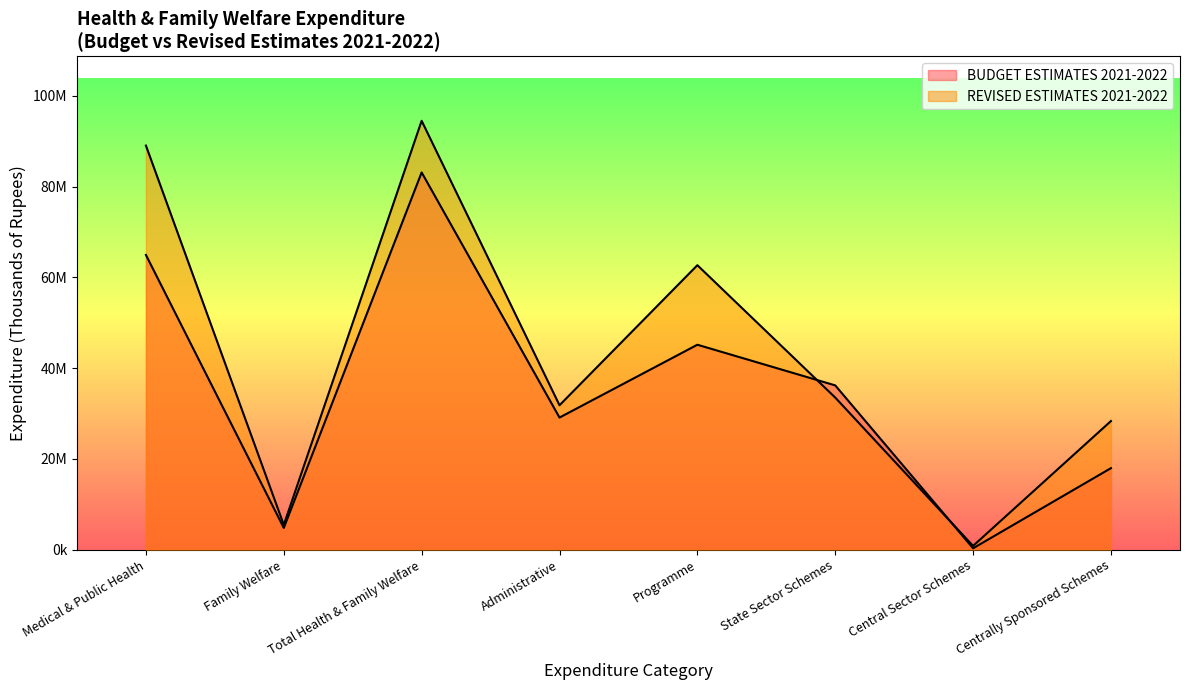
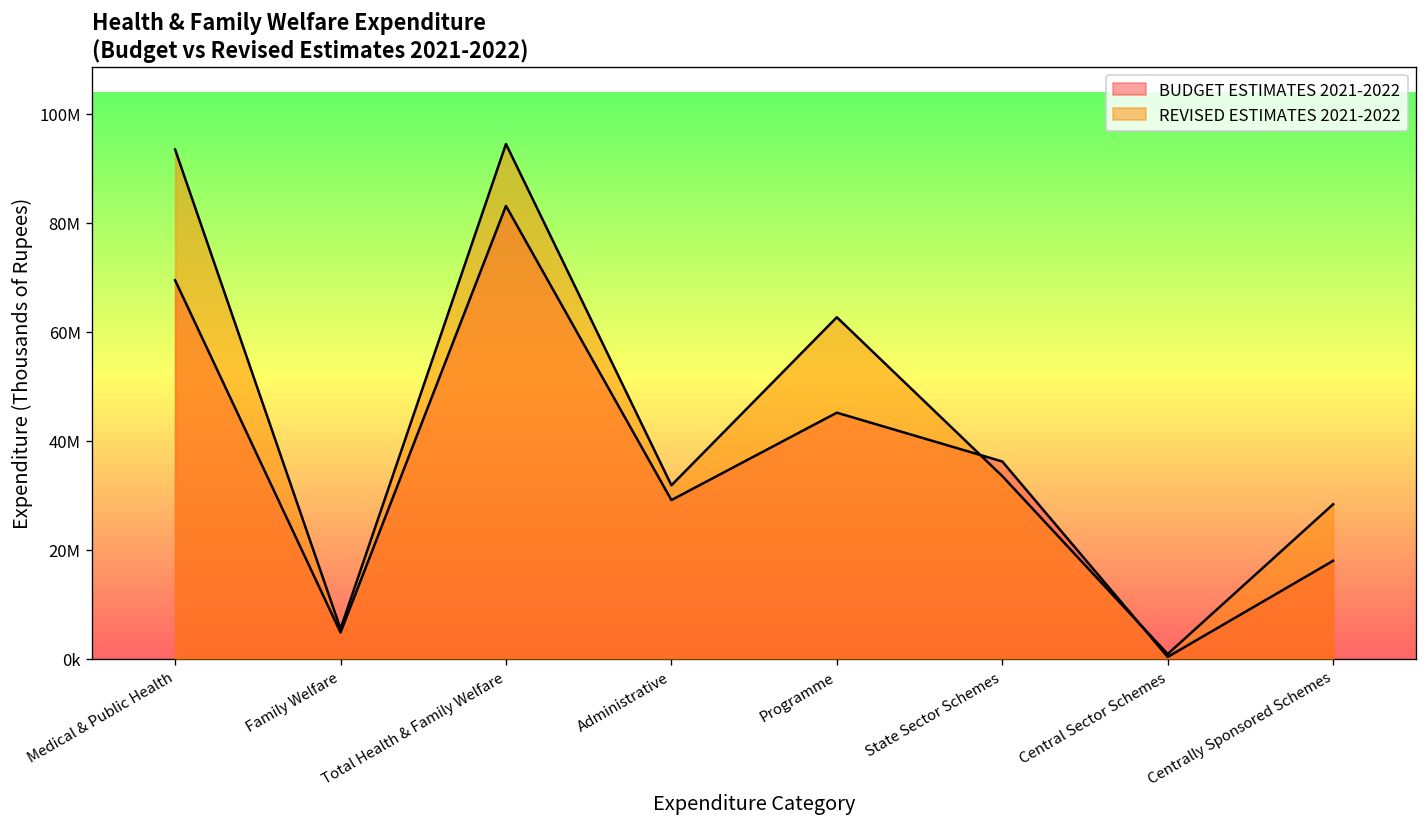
BUDGET ESTIMATES 2021-2022, Medical & Public Health: 65000000 -> 69000000
REVISED ESTIMATES 2021-2022, Medical & Public Health: 89000000 -> 93000000
